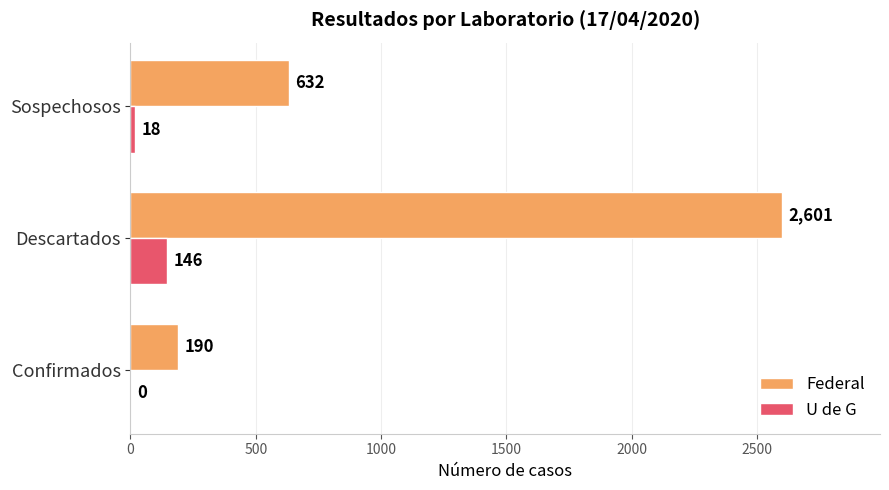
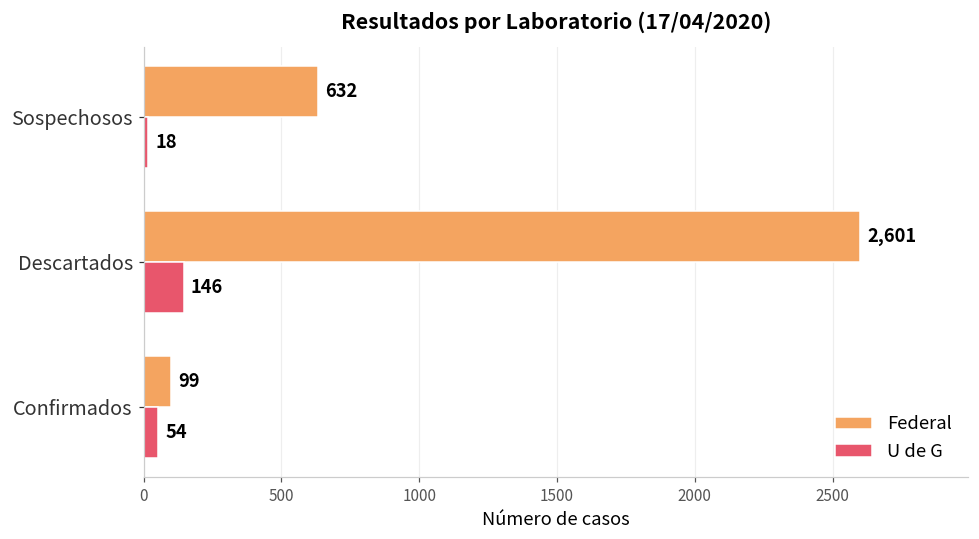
Federal, Confirmados: 190 -> 99
U de G, Confirmados: 0 -> 54
